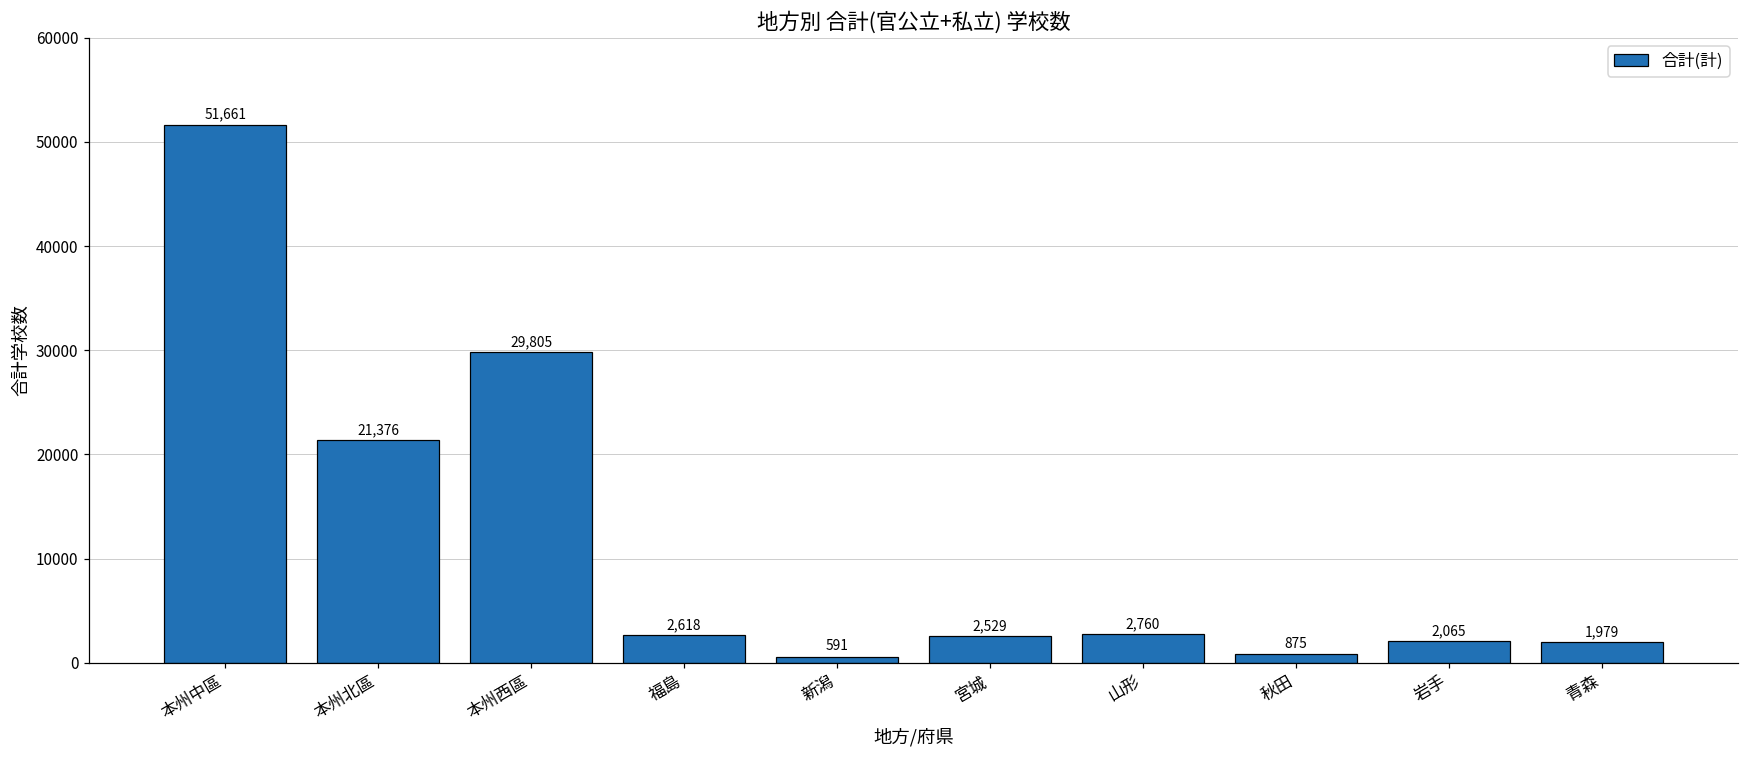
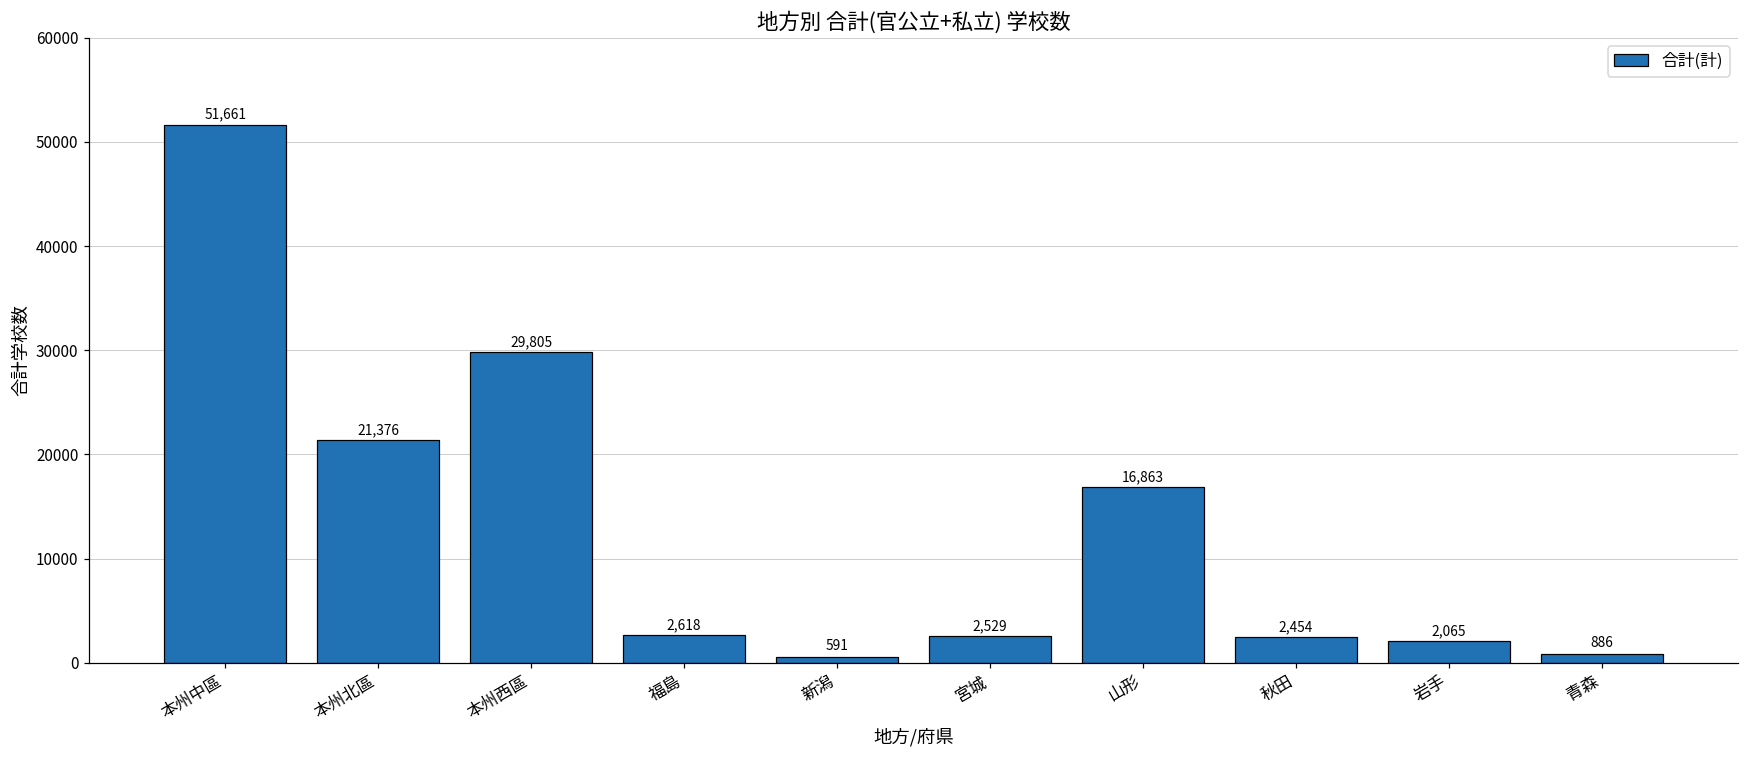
山形: 2,760 -> 16,863
秋田: 875 -> 2,454
青森: 1,979 -> 886
